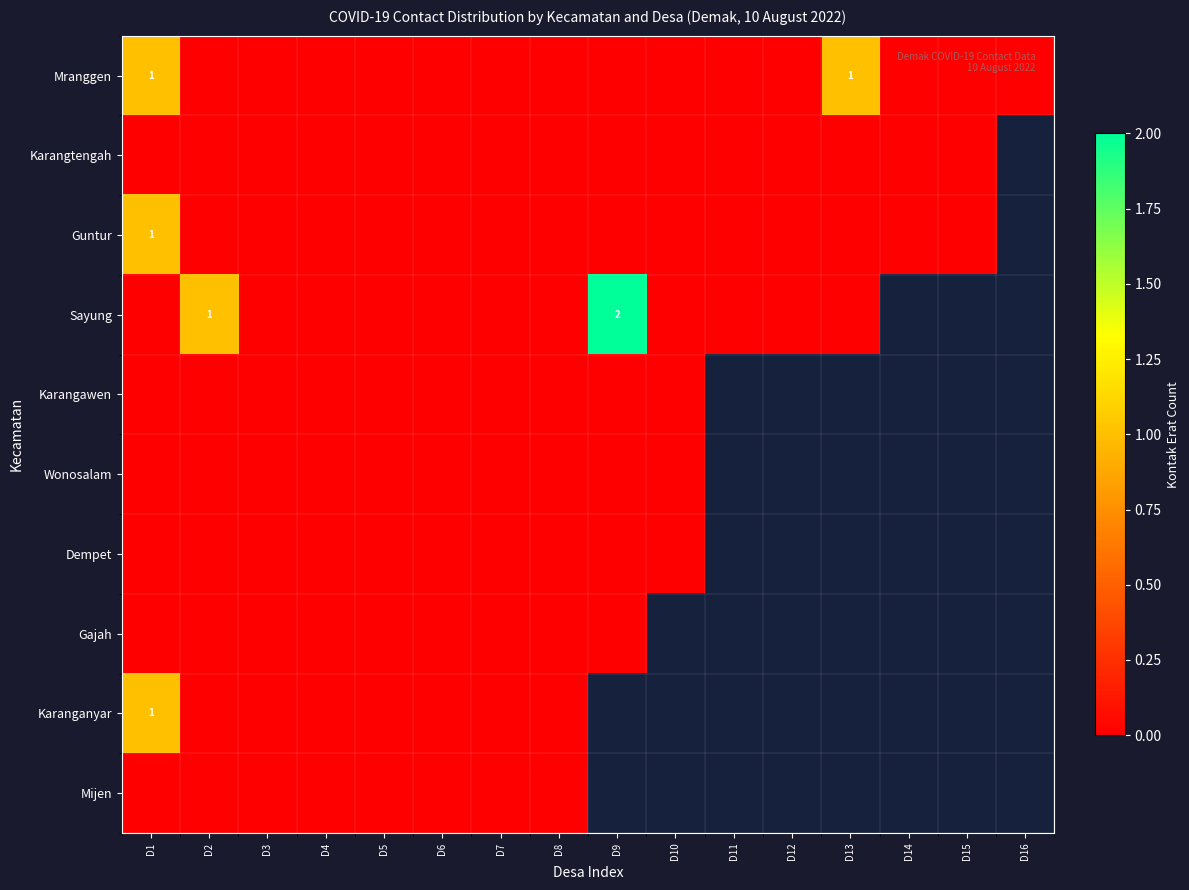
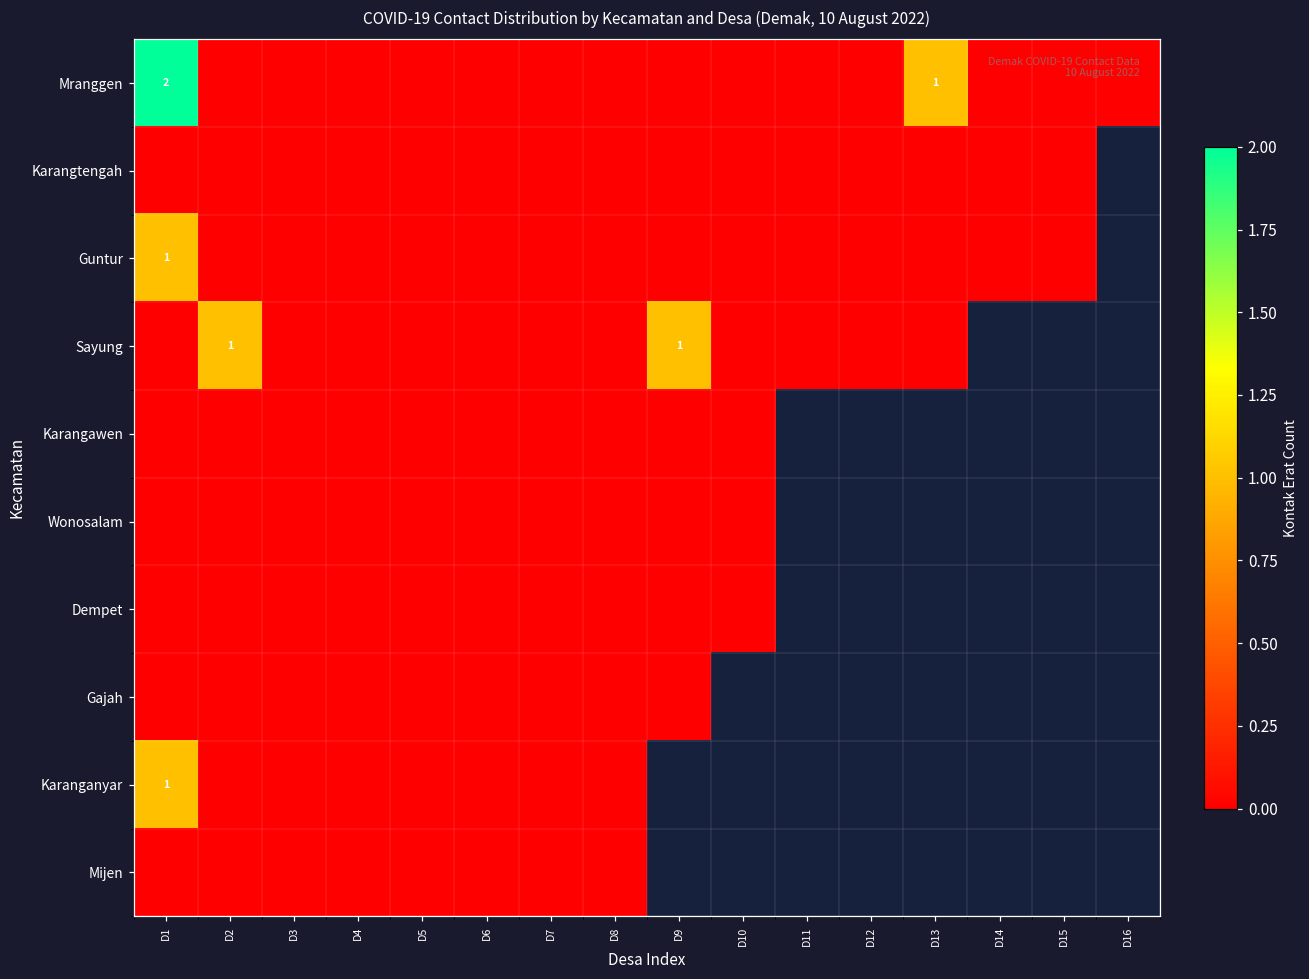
Mranggen, D1: 1 -> 2
Sayung, D9: 2 -> 1
